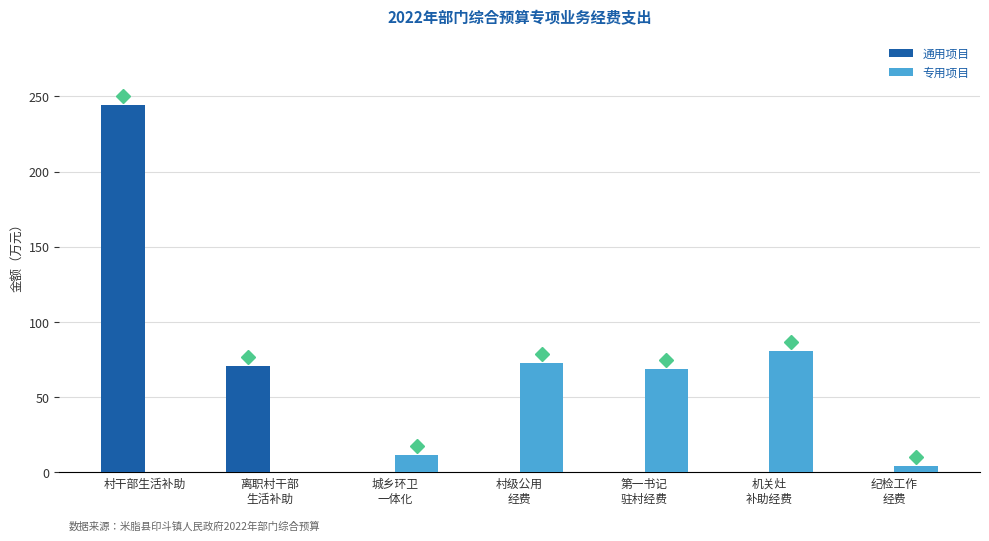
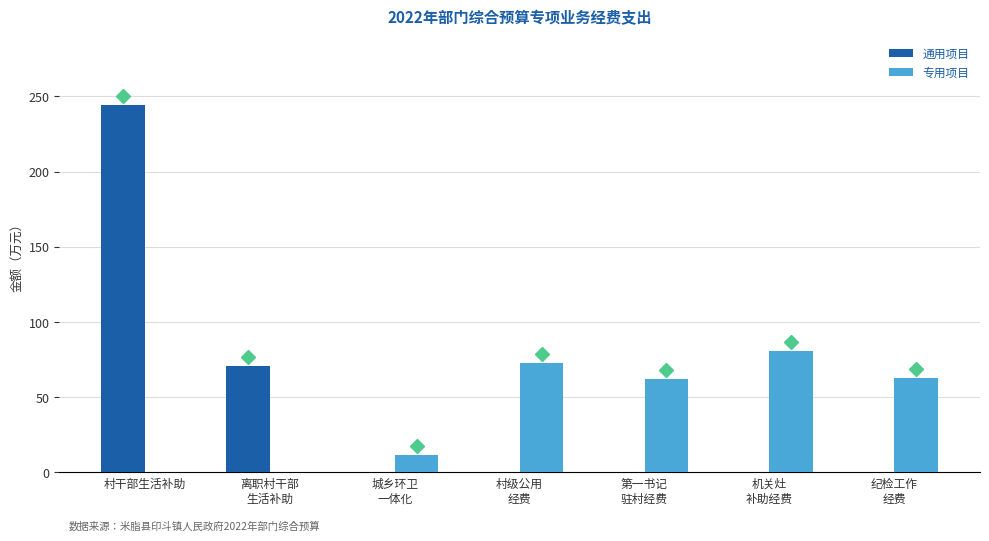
专用项目, 第一书记 驻村经费: 69 -> 62
专用项目, 纪检工作 经费: 5 -> 63
